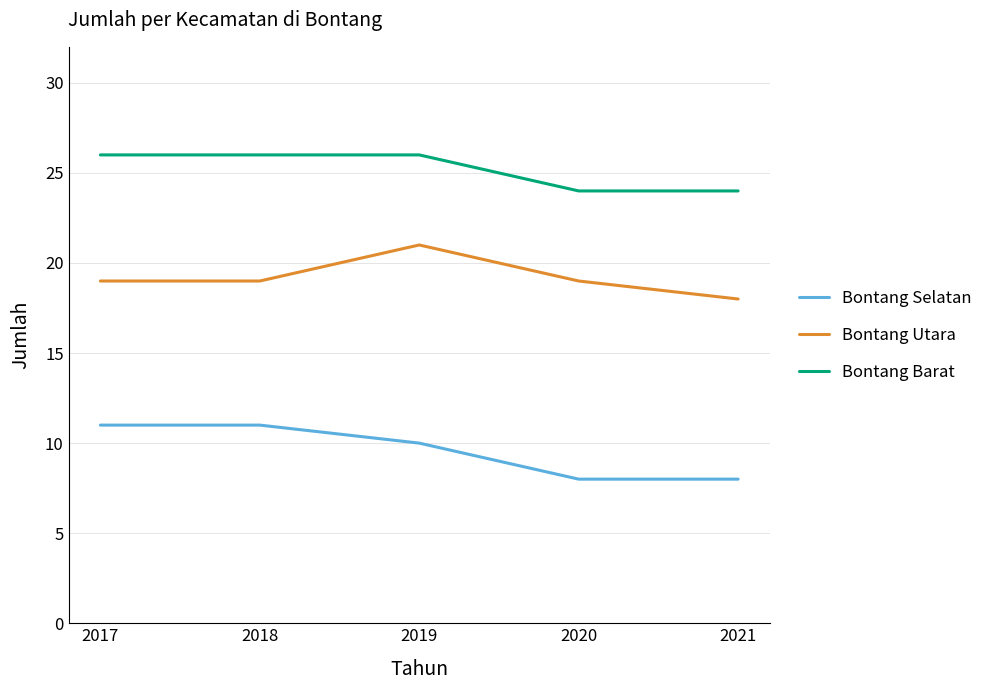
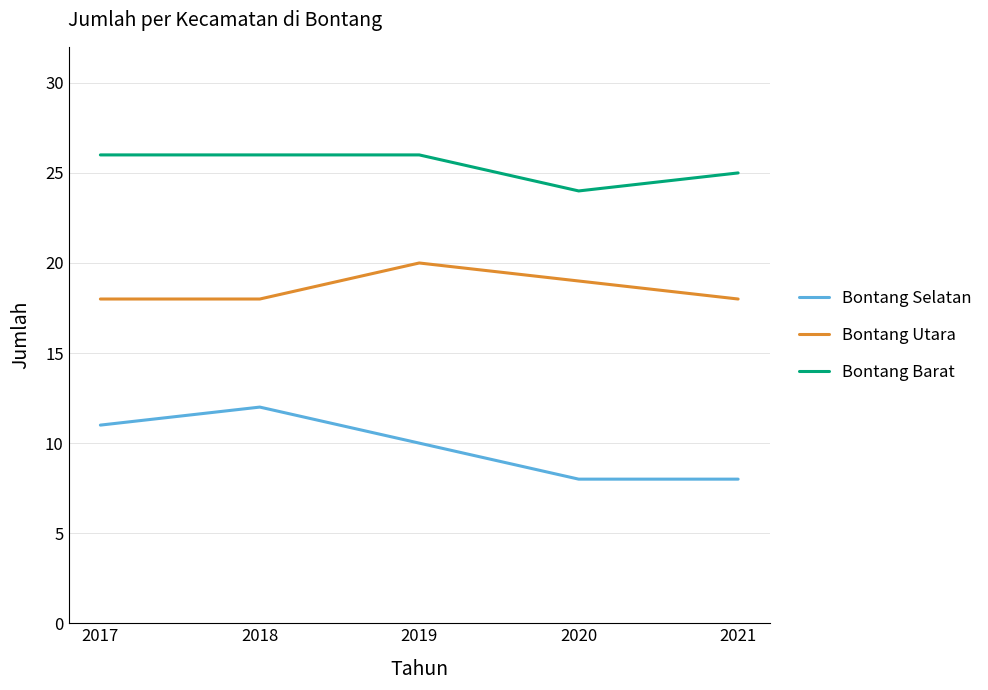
Bontang Utara, 2017: 19 -> 18
Bontang Selatan, 2018: 11 -> 12
Bontang Utara, 2018: 19 -> 18
Bontang Utara, 2019: 21 -> 20
Bontang Barat, 2021: 24 -> 25
